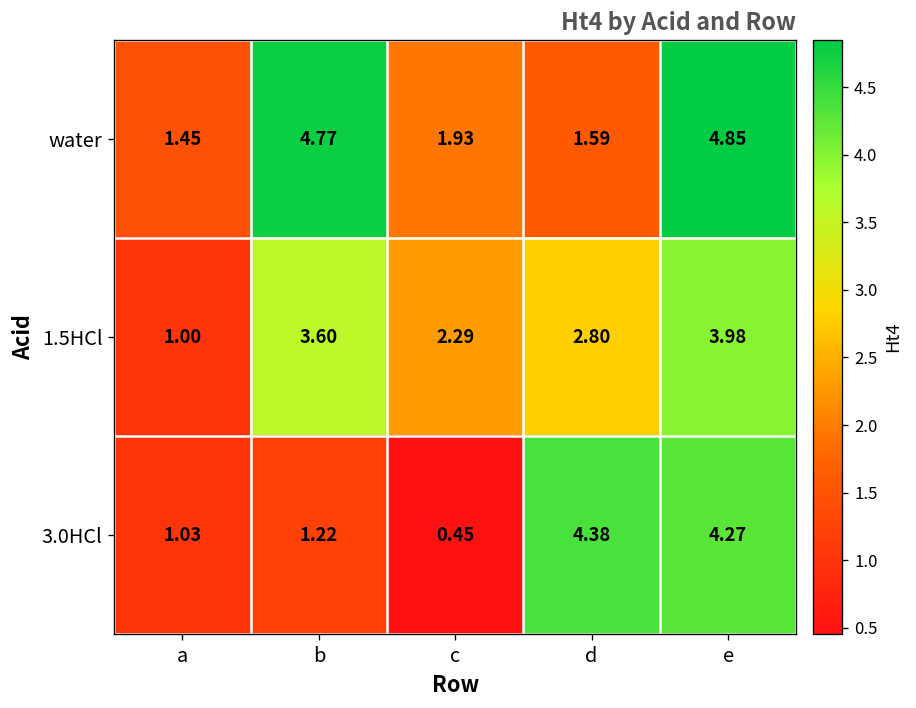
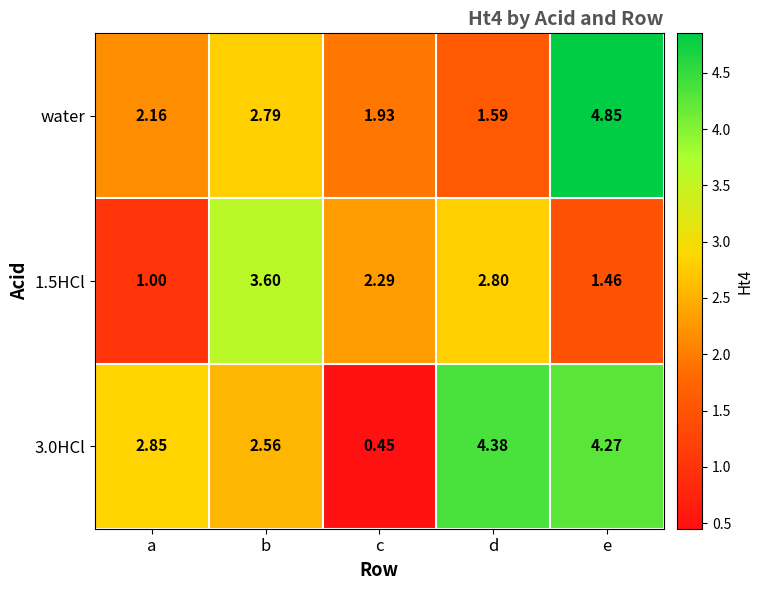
water, a: 1.45 -> 2.16
water, b: 4.77 -> 2.79
1.5HCl, e: 3.98 -> 1.46
3.0HCl, a: 1.03 -> 2.85
3.0HCl, b: 1.22 -> 2.56
